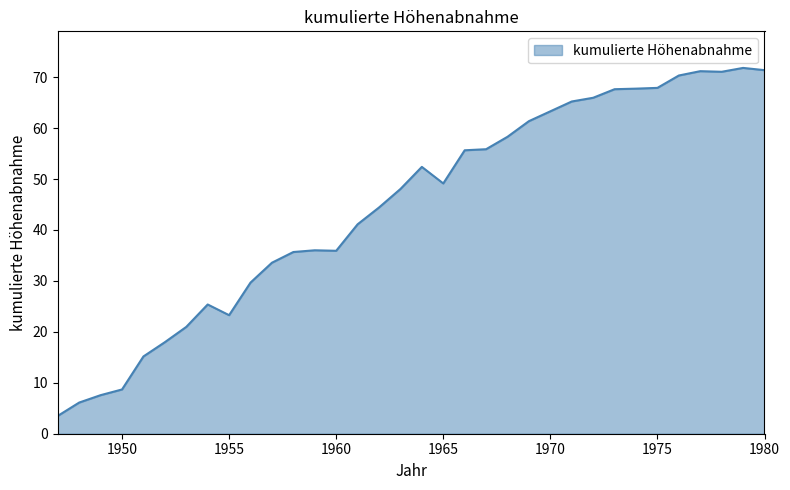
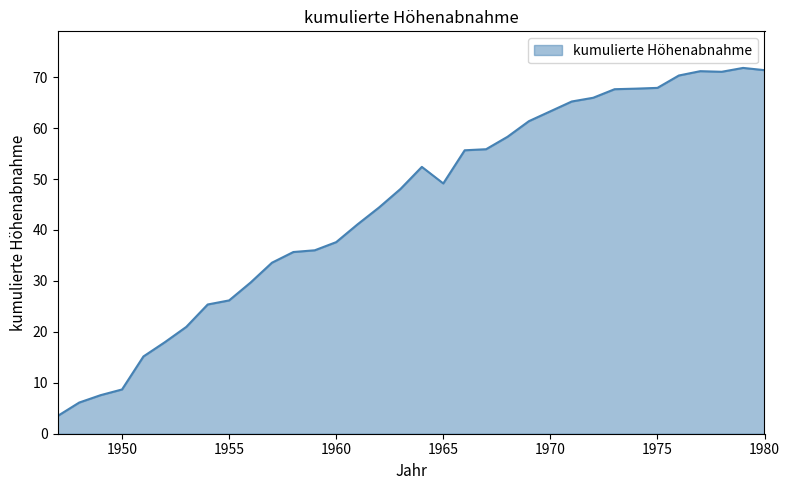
1955: 23 -> 26
1960: 36 -> 38
